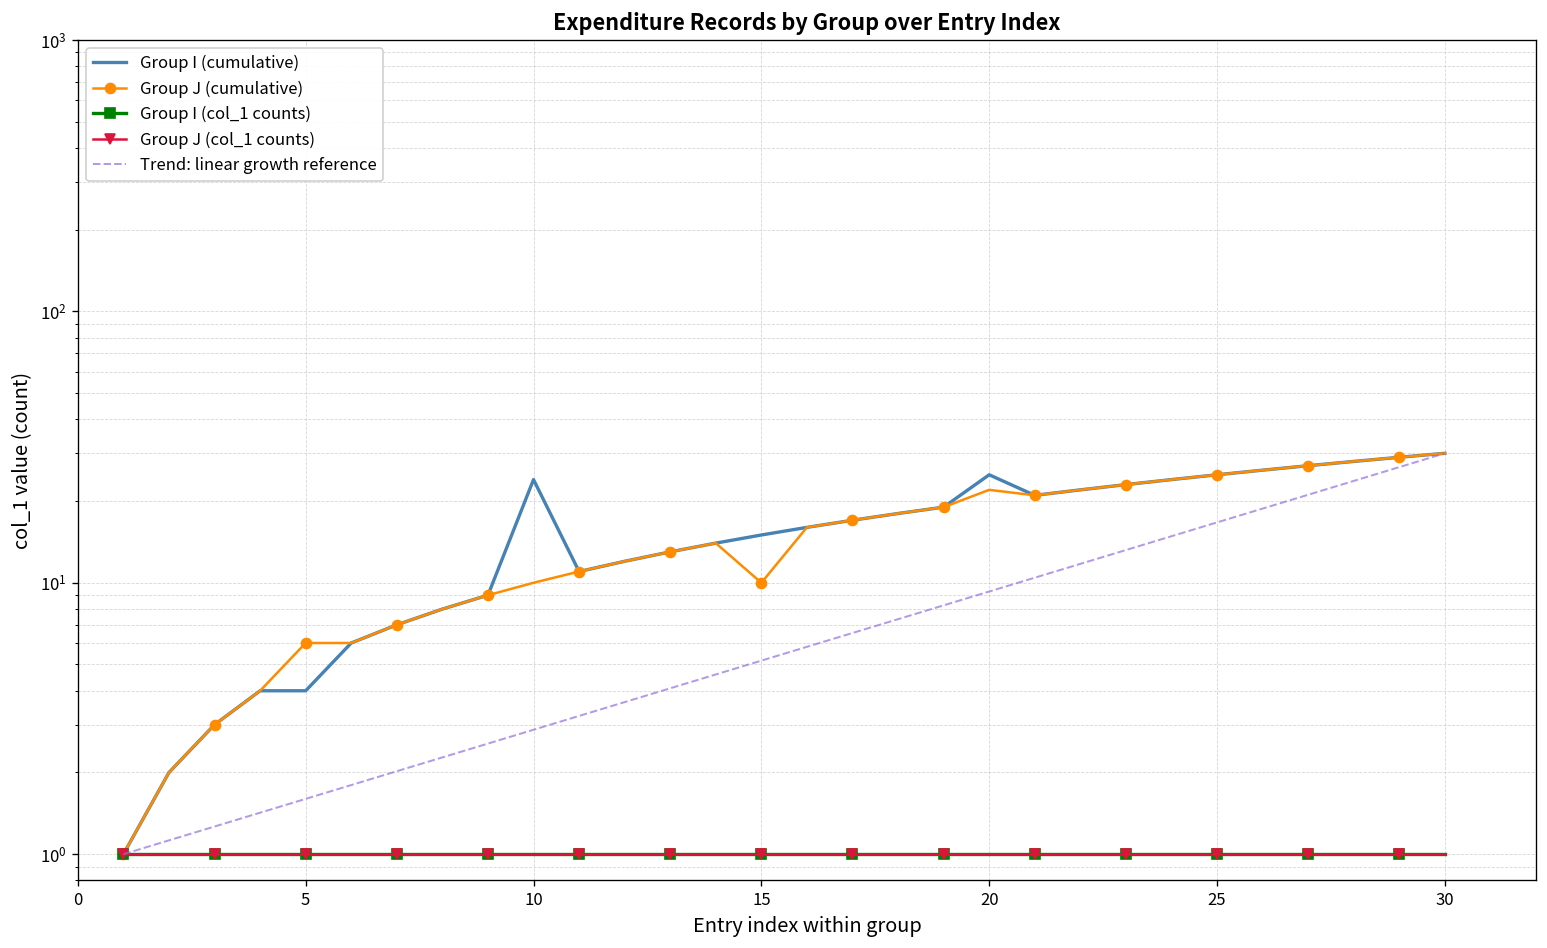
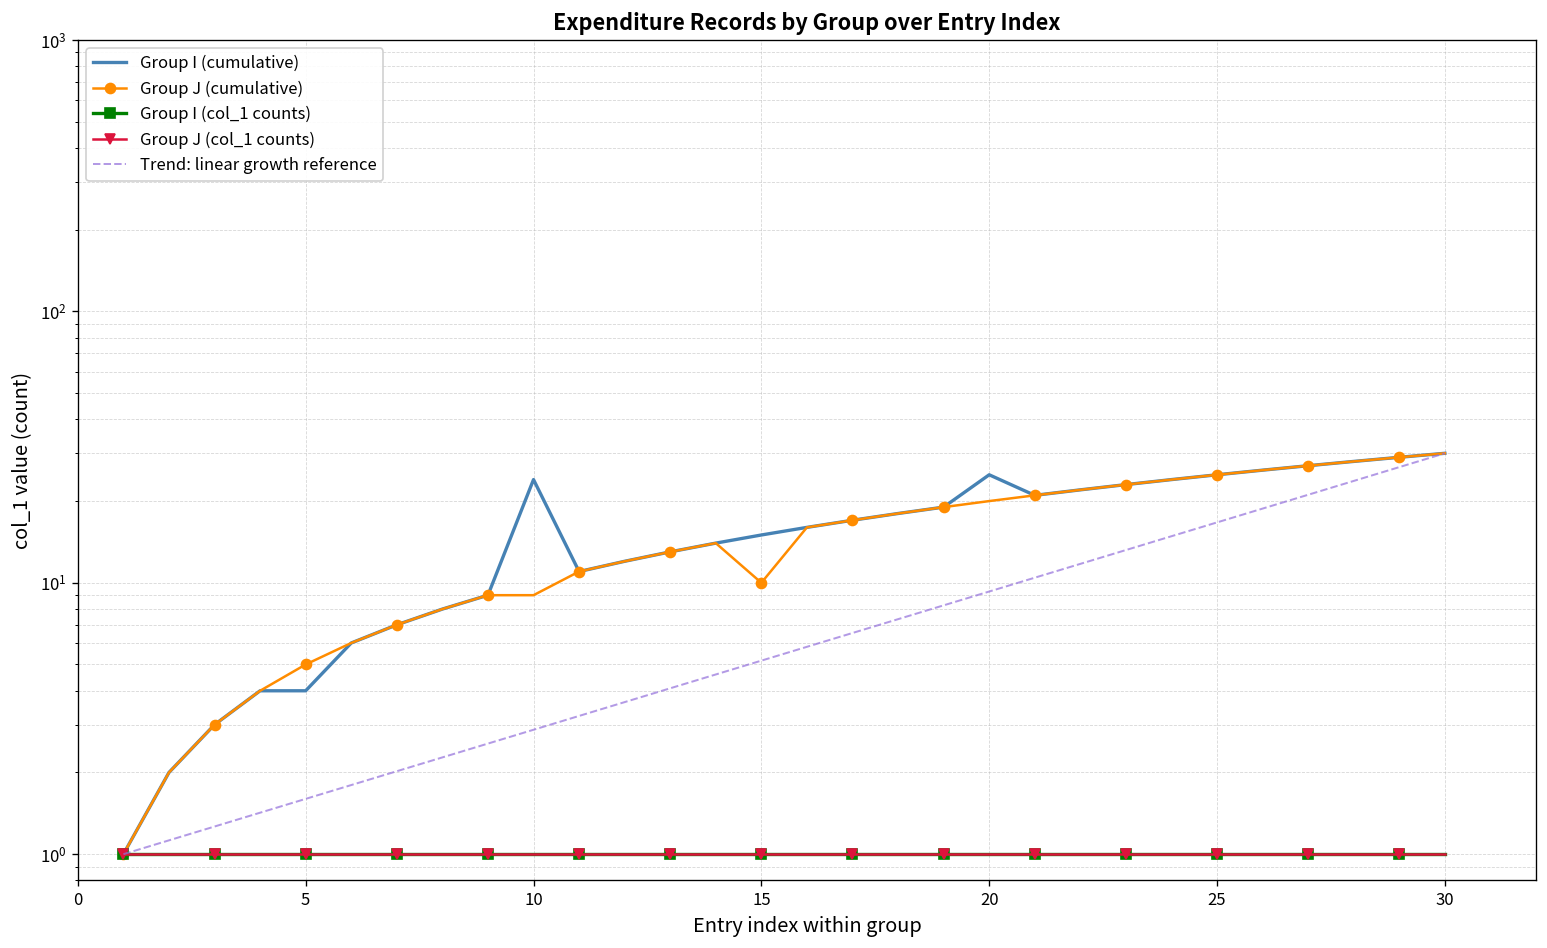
Group J (cumulative), 5: 6 -> 5
Group J (cumulative), 10: 10 -> 9
Group J (cumulative), 20: 22 -> 20
